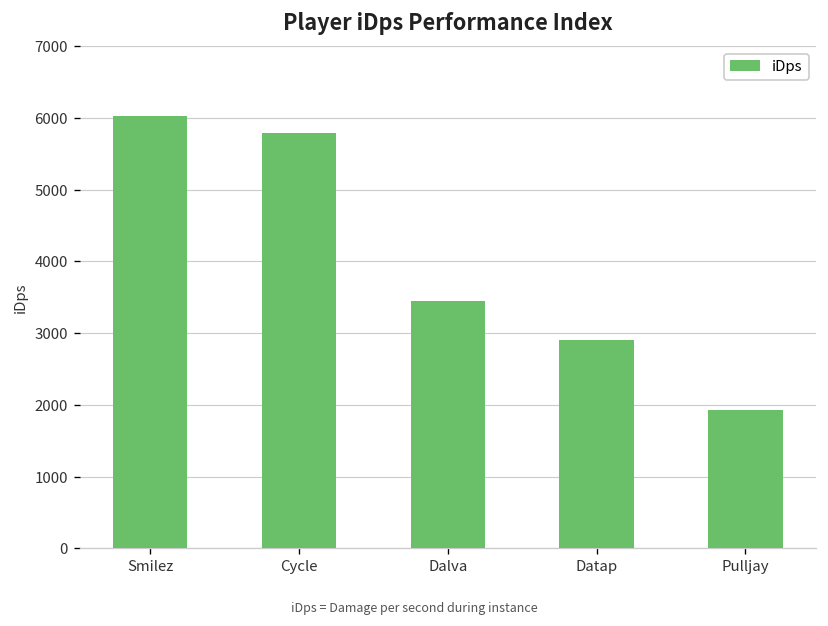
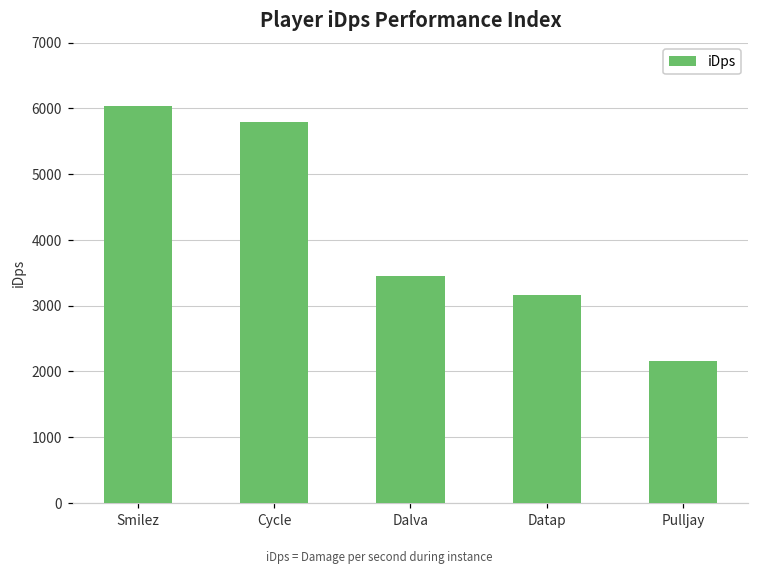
Datap: 2900 -> 3200
Pulljay: 1900 -> 2200
